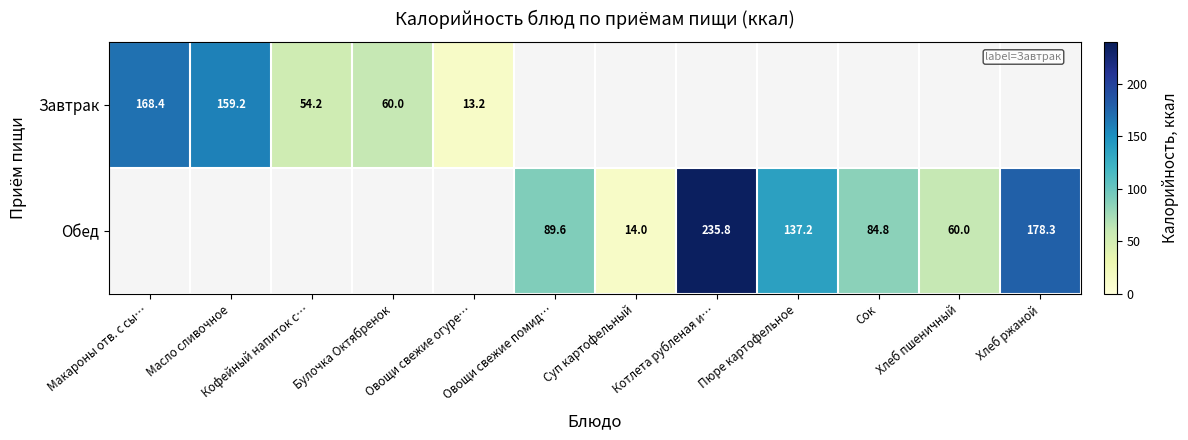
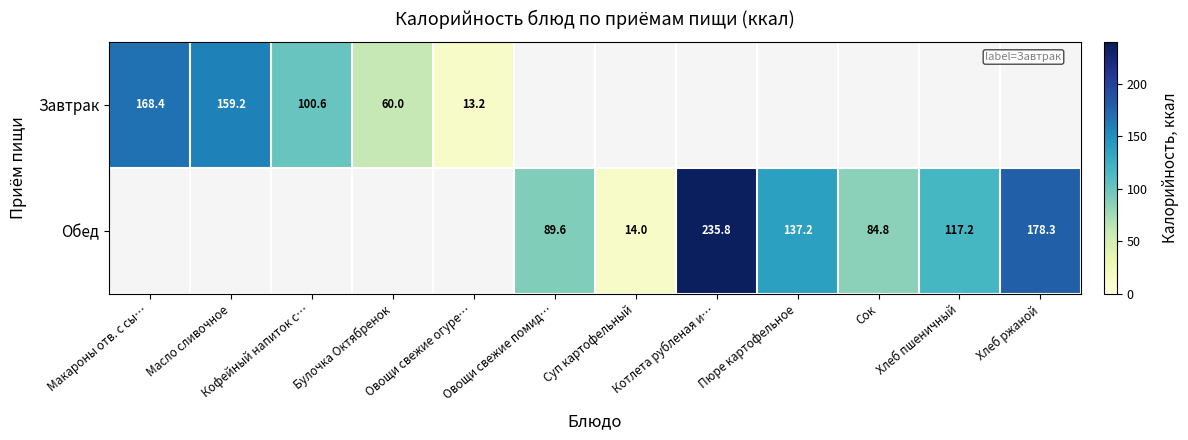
Завтрак, Кофейный напиток с…: 54.2 -> 100.6
Обед, Хлеб пшеничный: 60.0 -> 117.2
